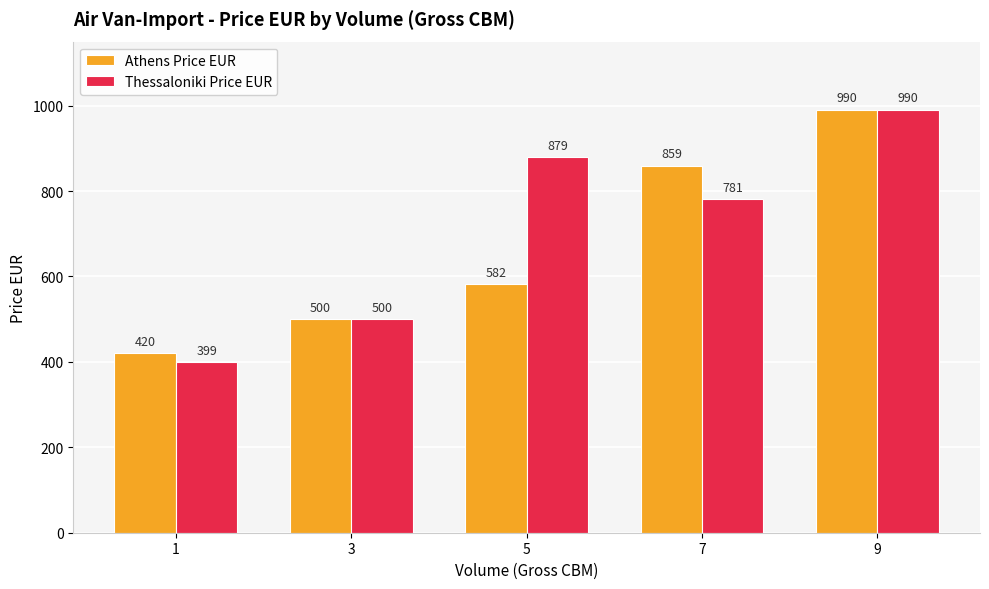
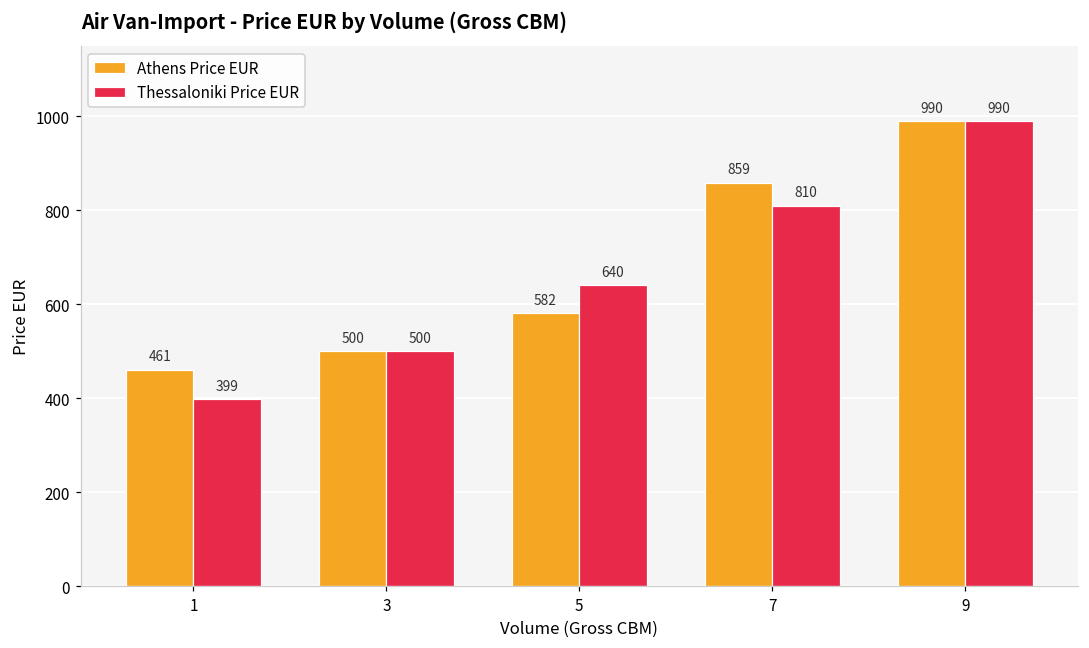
Athens Price EUR, 1: 420 -> 461
Thessaloniki Price EUR, 5: 879 -> 640
Thessaloniki Price EUR, 7: 781 -> 810
